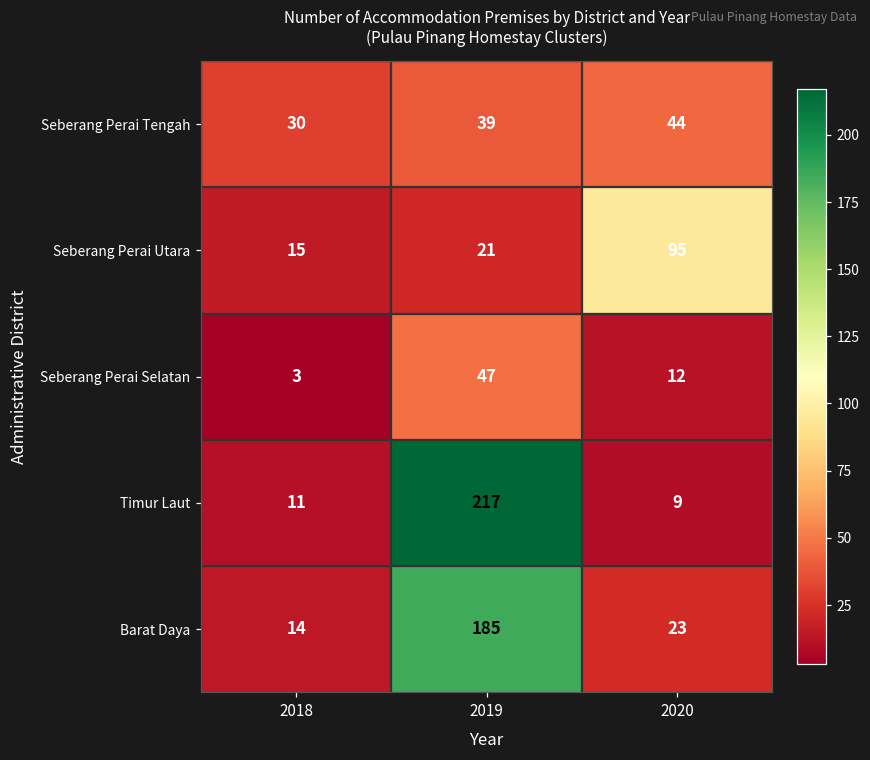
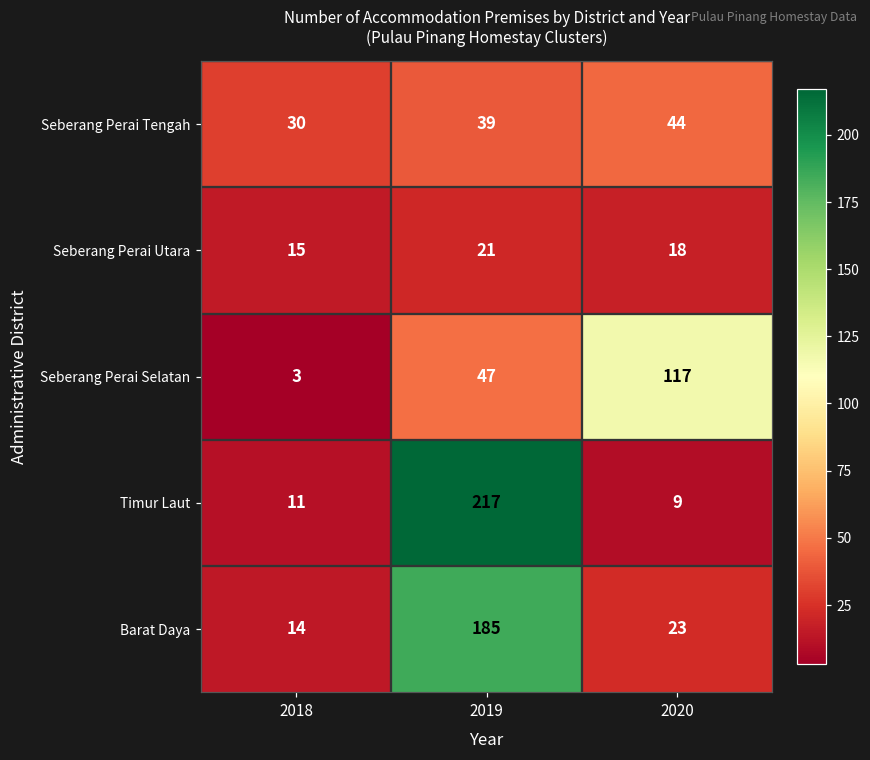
Seberang Perai Utara, 2020: 95 -> 18
Seberang Perai Selatan, 2020: 12 -> 117
